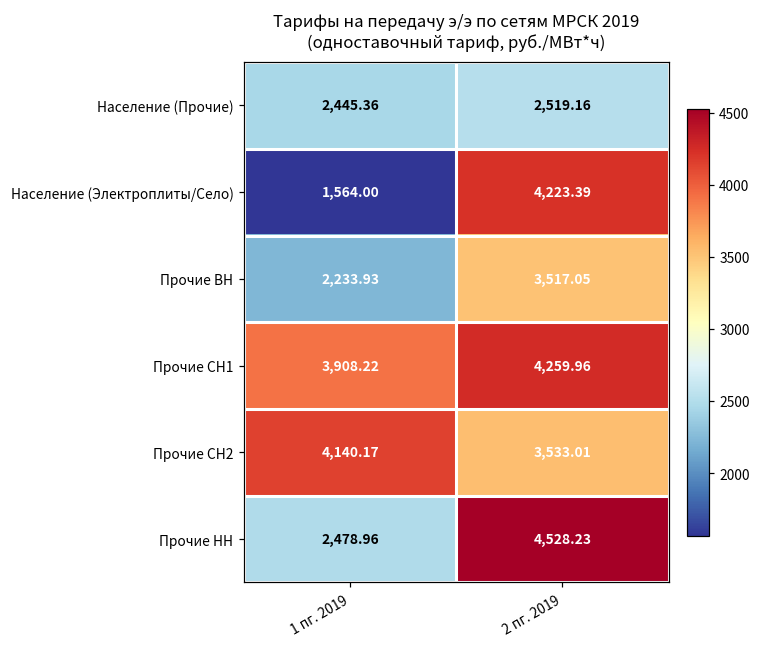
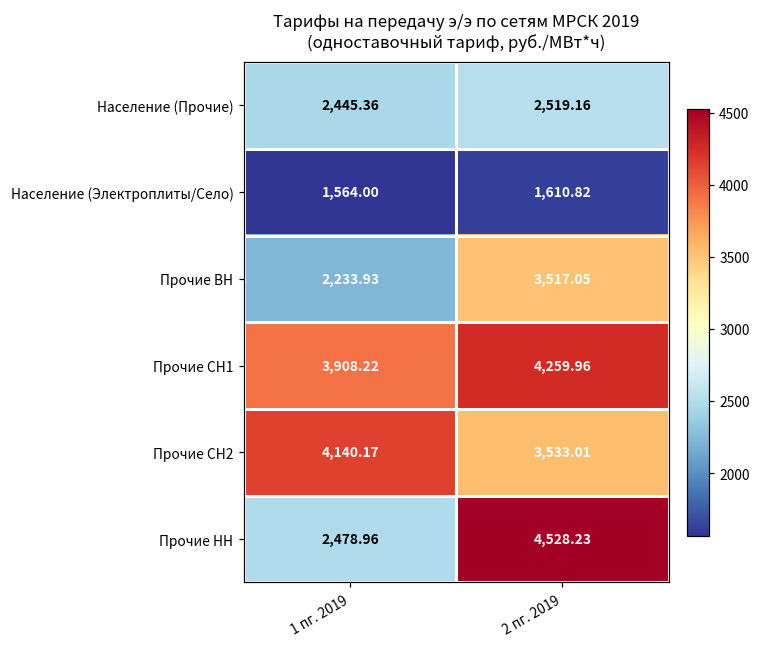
Население (Электроплиты/Село), 2 пг. 2019: 4,223.39 -> 1,610.82
